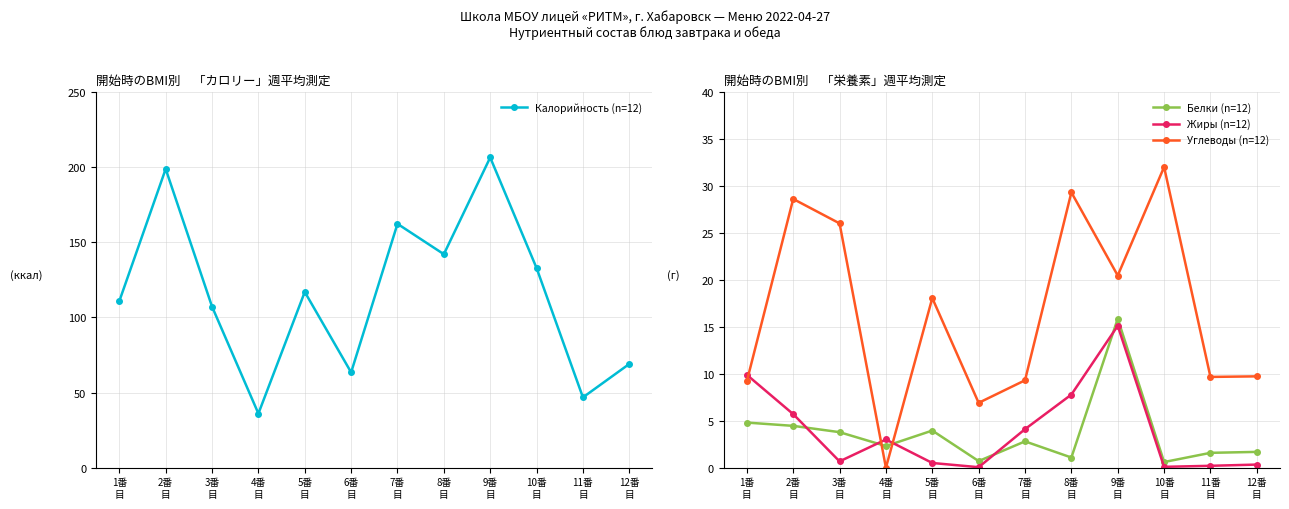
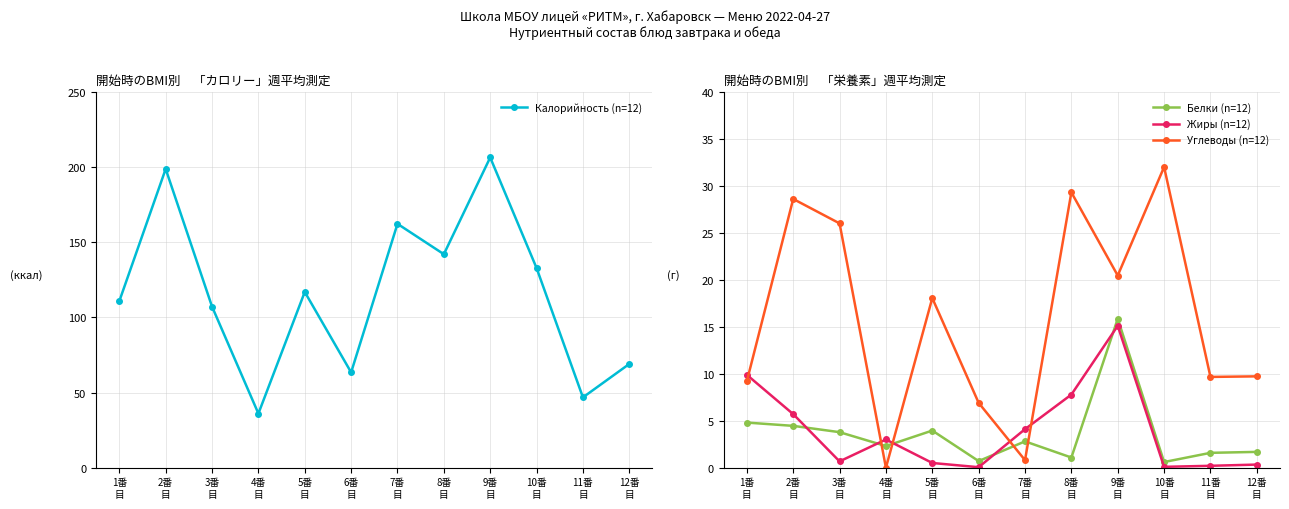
開始時のBMI別 「栄養素」週平均測定, Углеводы (n=12), 7番 目: 9 -> 1
